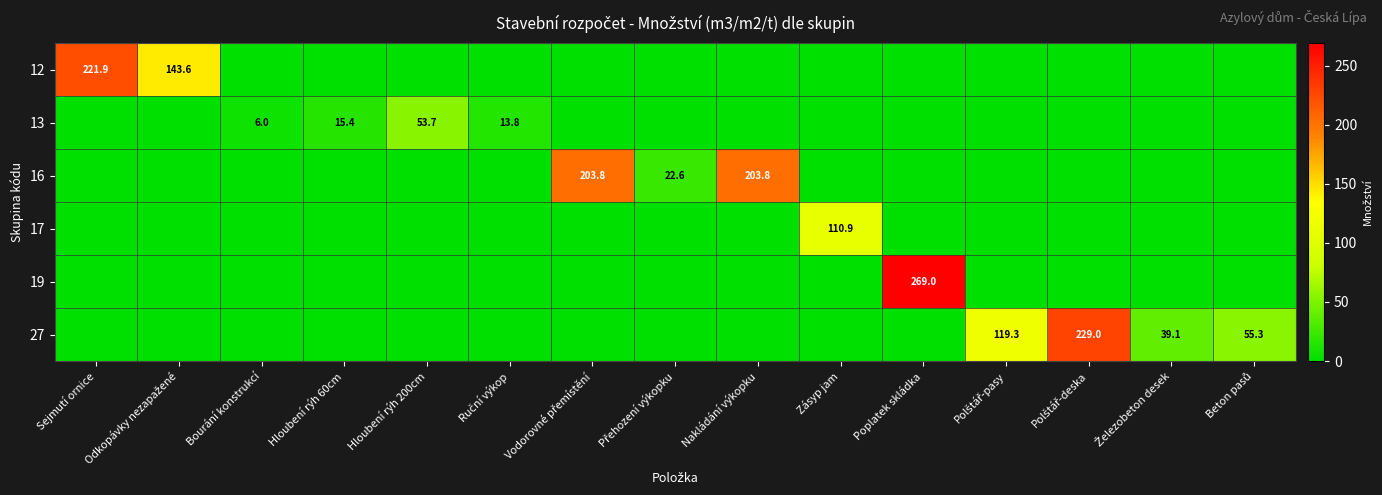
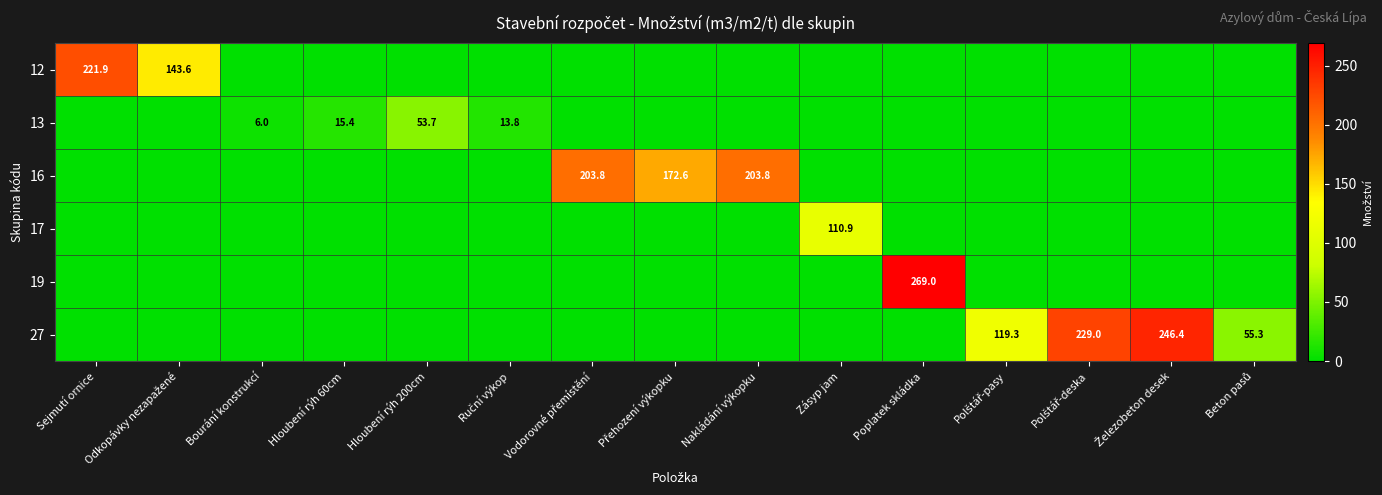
16, Přehození výkopku: 22.6 -> 172.6
27, Železobeton desek: 39.1 -> 246.4
